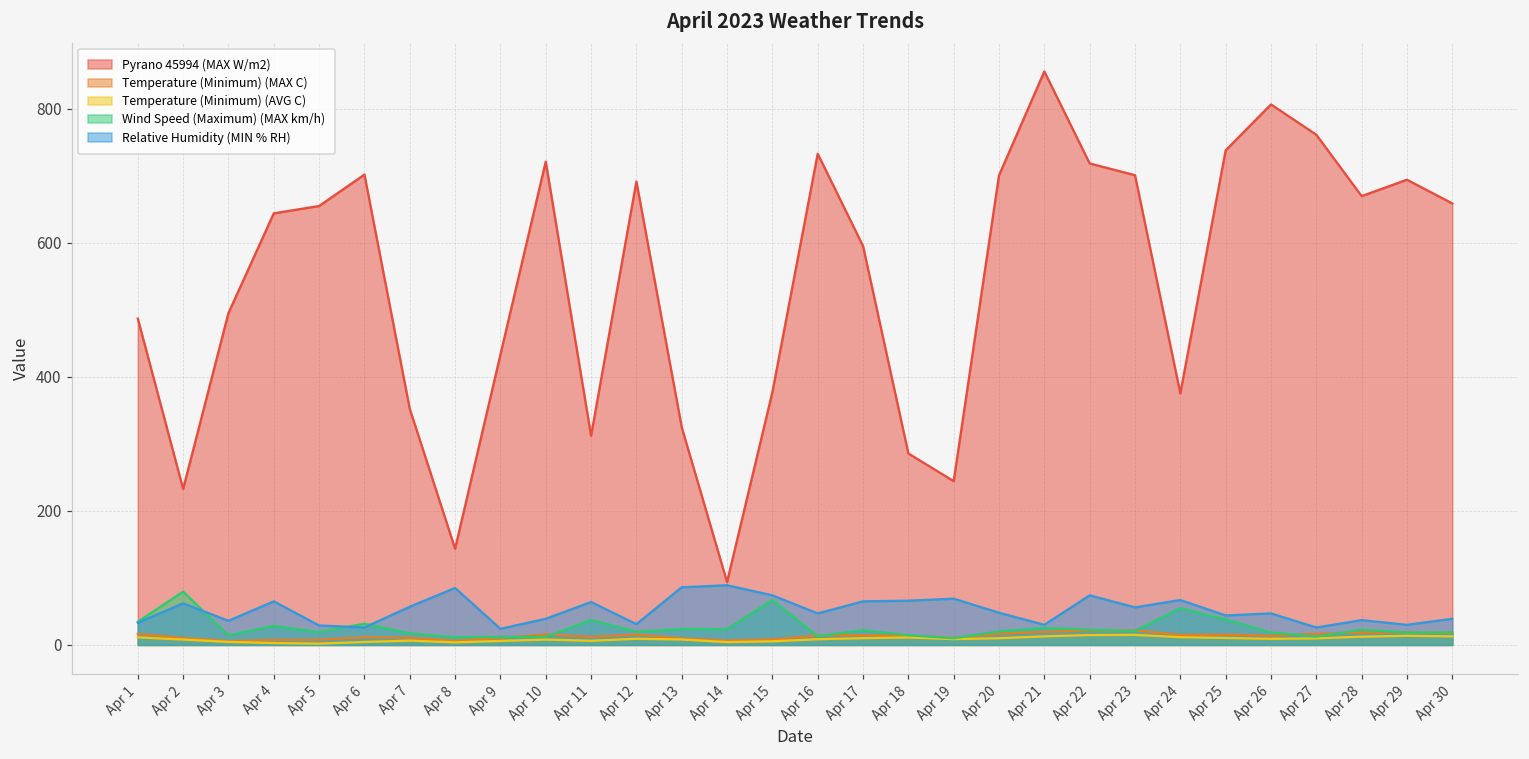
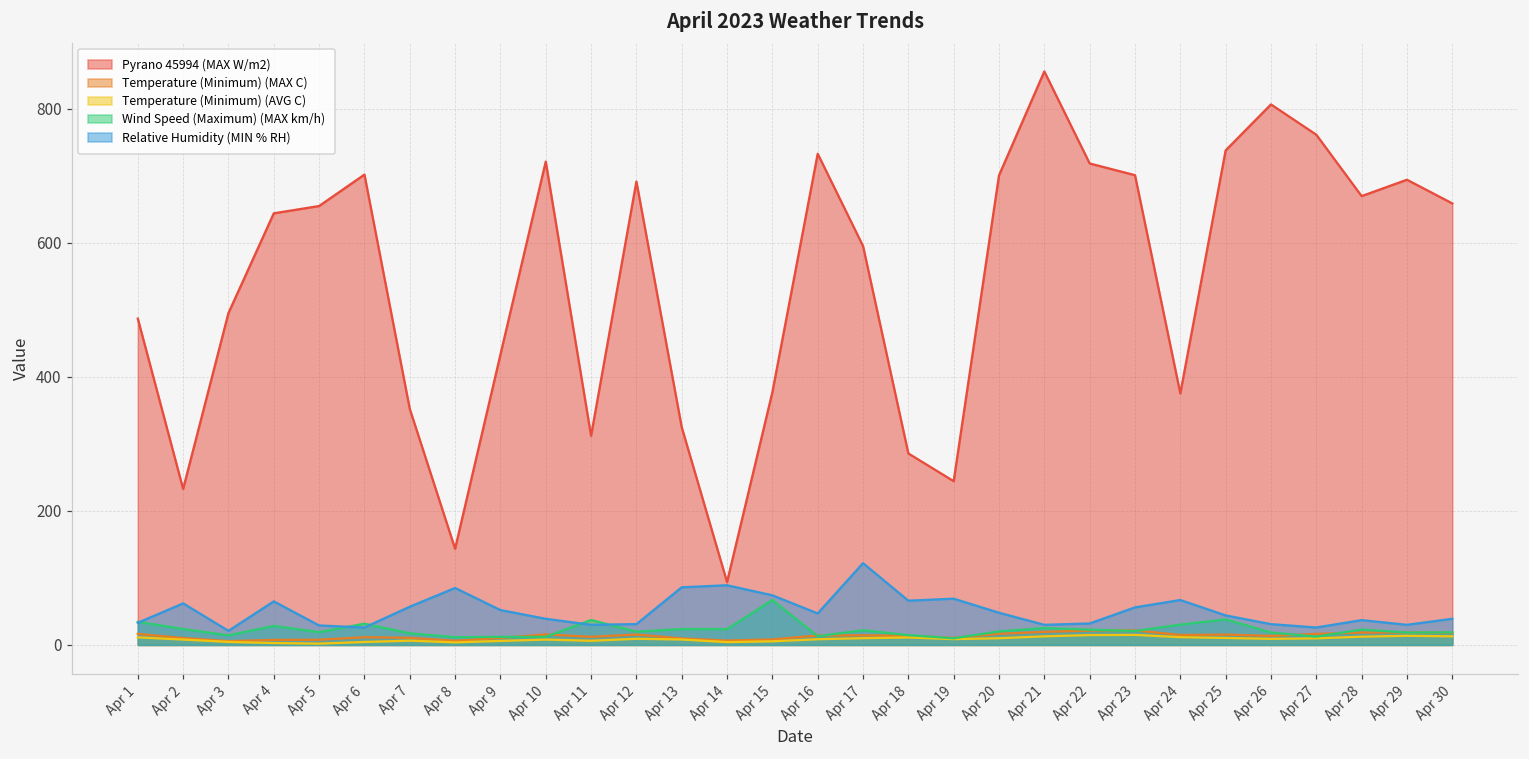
Wind Speed (Maximum) (MAX km/h), Apr 2: 80 -> 20
Relative Humidity (MIN % RH), Apr 3: 40 -> 20
Relative Humidity (MIN % RH), Apr 9: 20 -> 50
Relative Humidity (MIN % RH), Apr 11: 60 -> 30
Relative Humidity (MIN % RH), Apr 17: 70 -> 120
Relative Humidity (MIN % RH), Apr 22: 70 -> 30
Wind Speed (Maximum) (MAX km/h), Apr 24: 50 -> 30
Relative Humidity (MIN % RH), Apr 26: 50 -> 30
